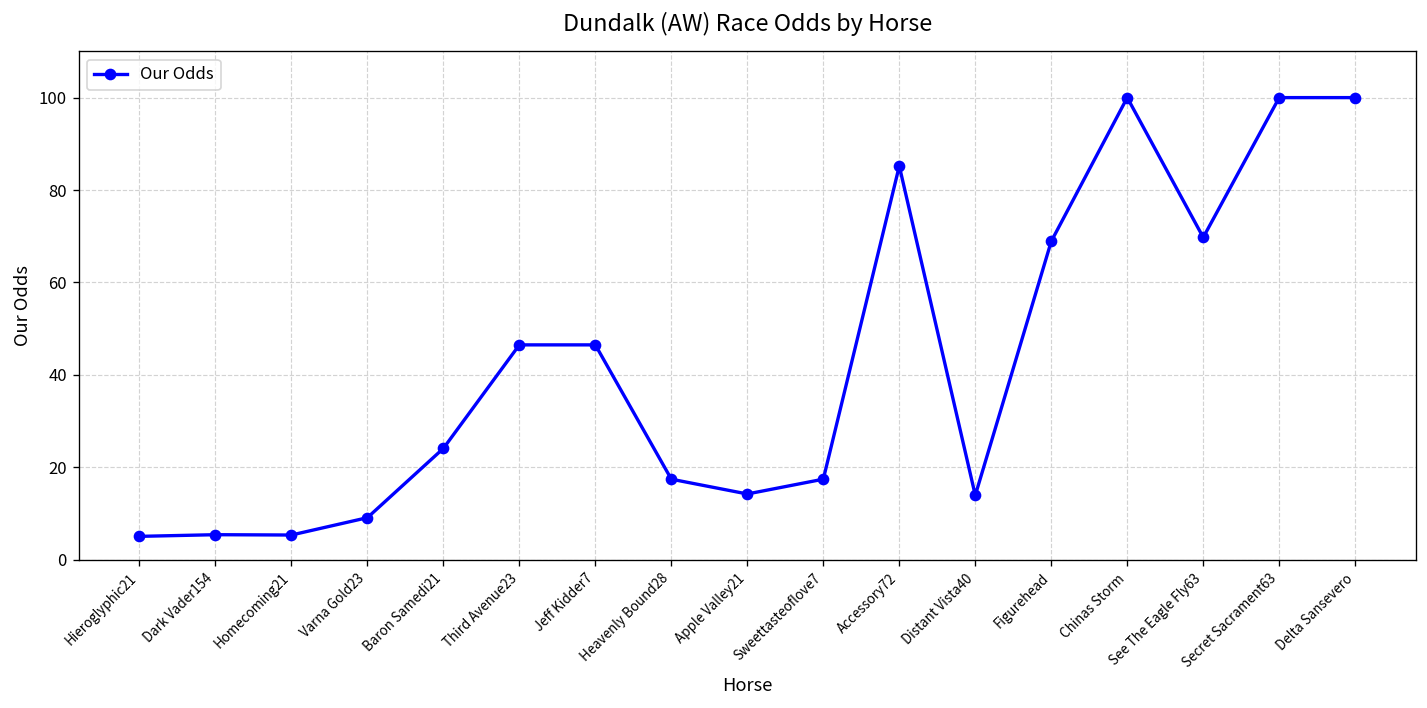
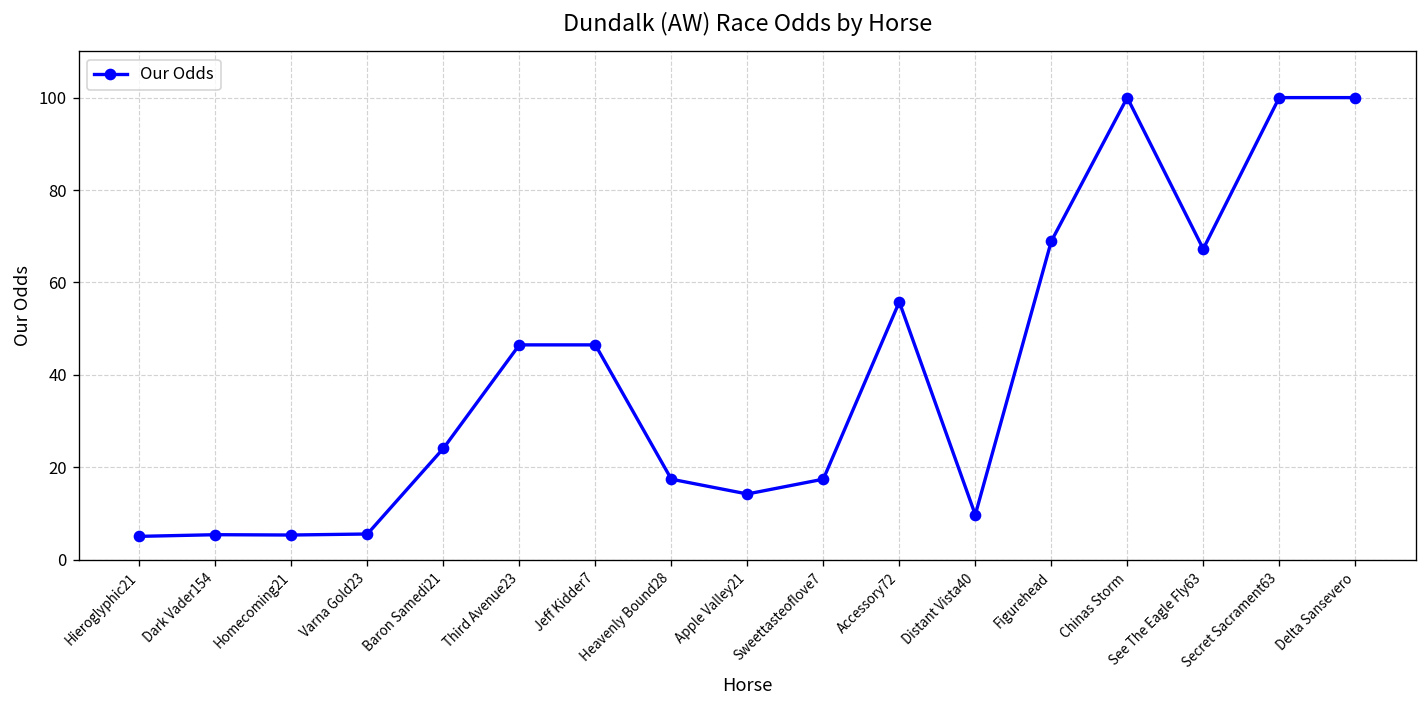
Varna Gold23: 9 -> 6
Accessory72: 85 -> 56
Distant Vista40: 14 -> 10
See The Eagle Fly63: 70 -> 67
